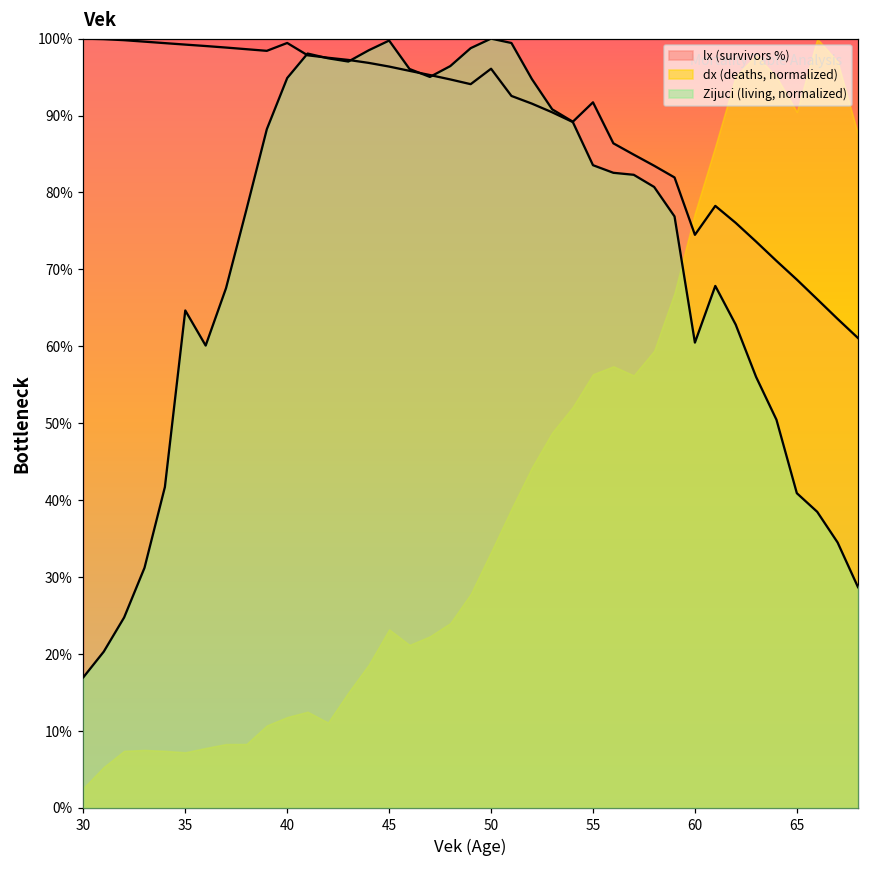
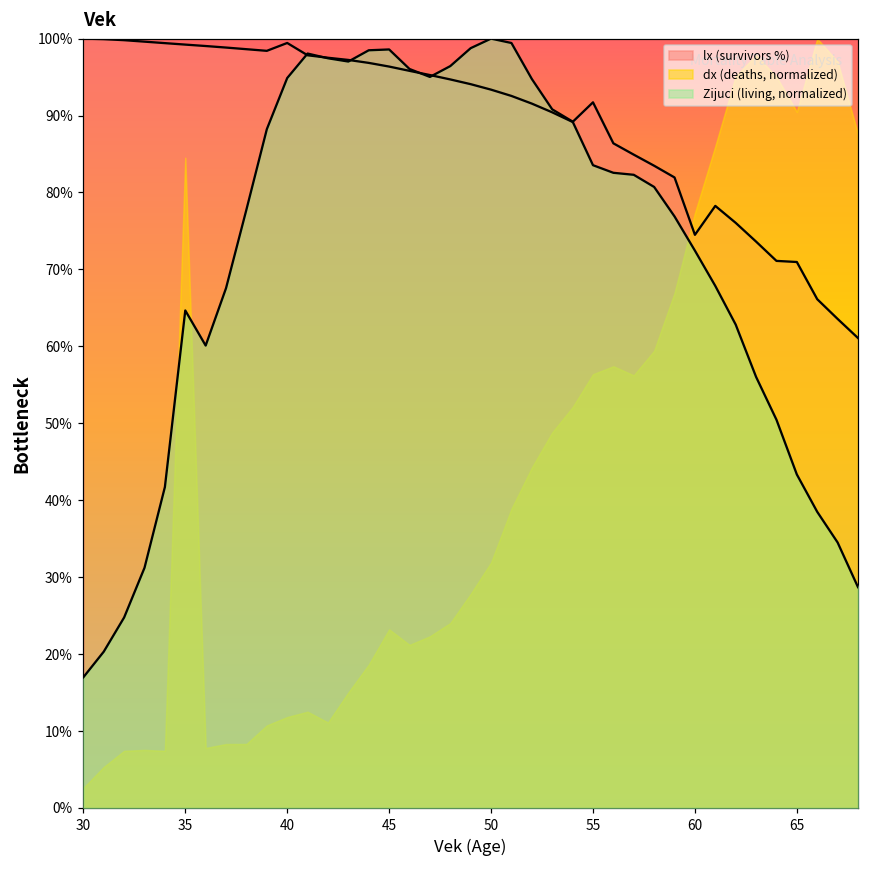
dx (deaths, normalized), 35: 7% -> 85%
Zijuci (living, normalized), 45: 100% -> 99%
lx (survivors %), 50: 96% -> 93%
dx (deaths, normalized), 50: 33% -> 32%
Zijuci (living, normalized), 60: 60% -> 72%
lx (survivors %), 65: 69% -> 71%
Zijuci (living, normalized), 65: 41% -> 43%
